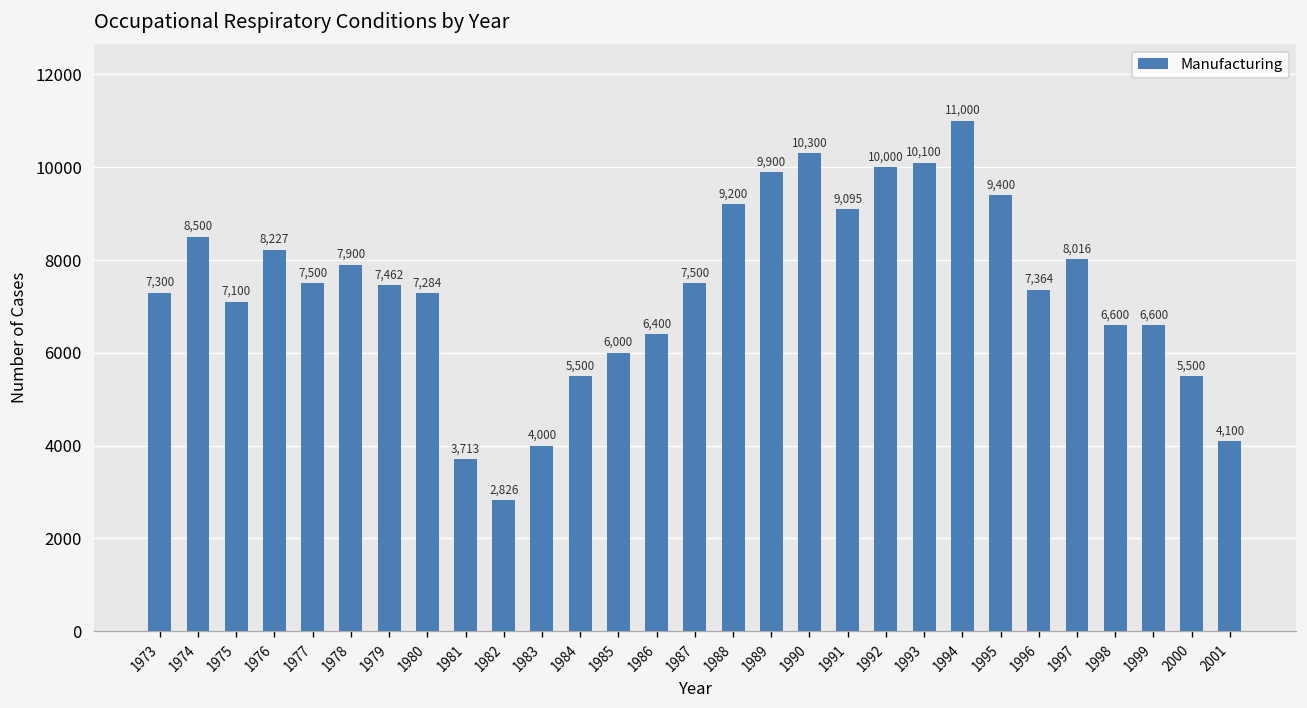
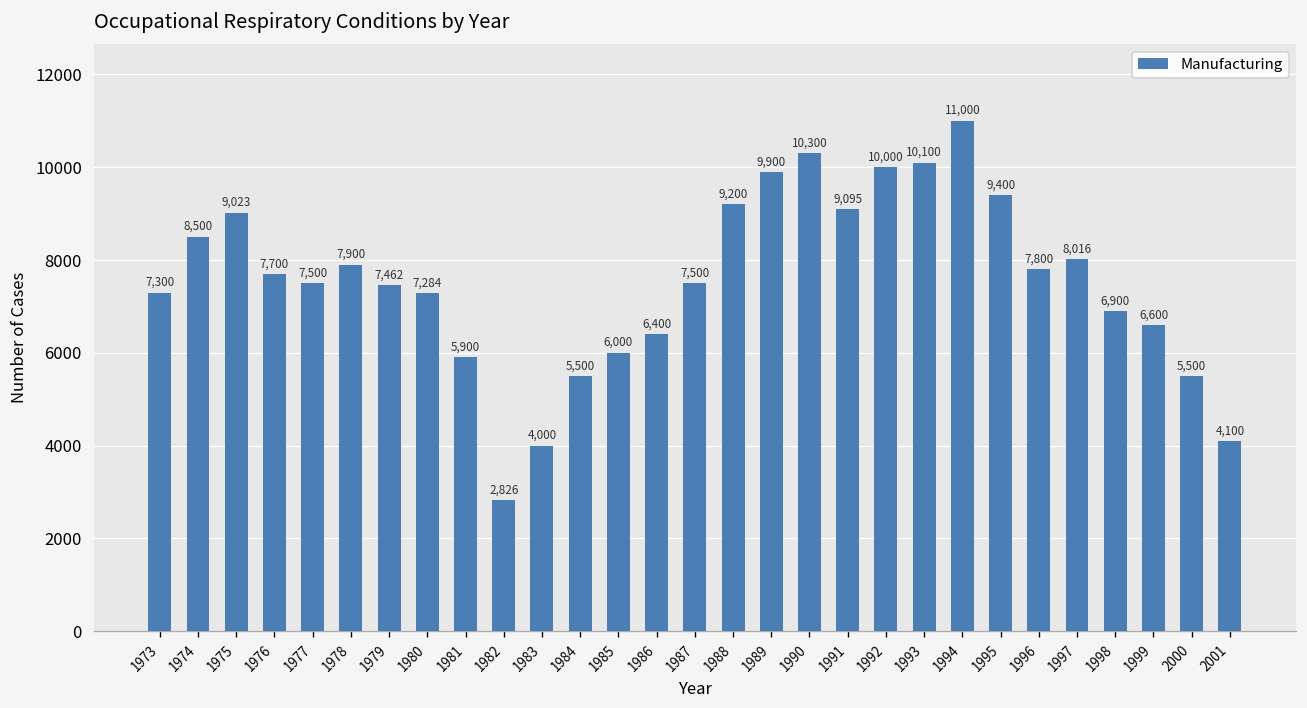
1975: 7,100 -> 9,023
1976: 8,227 -> 7,700
1981: 3,713 -> 5,900
1996: 7,364 -> 7,800
1998: 6,600 -> 6,900
